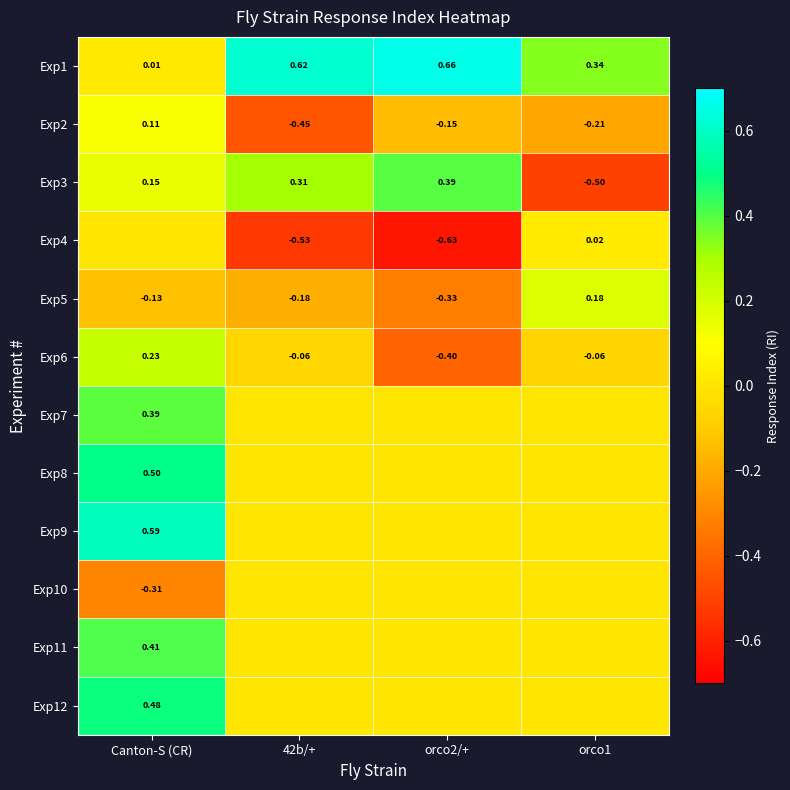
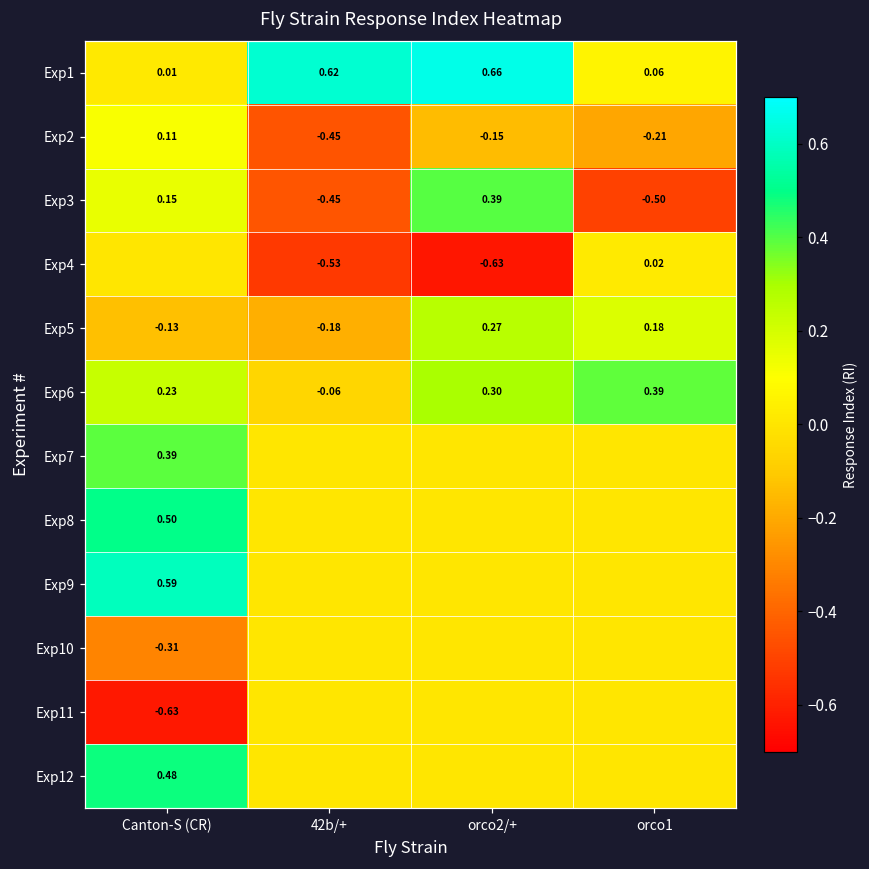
Exp1, orco1: 0.34 -> 0.06
Exp3, 42b/+: 0.31 -> -0.45
Exp5, orco2/+: -0.33 -> 0.27
Exp6, orco2/+: -0.40 -> 0.30
Exp6, orco1: -0.06 -> 0.39
Exp11, Canton-S (CR): 0.41 -> -0.63
